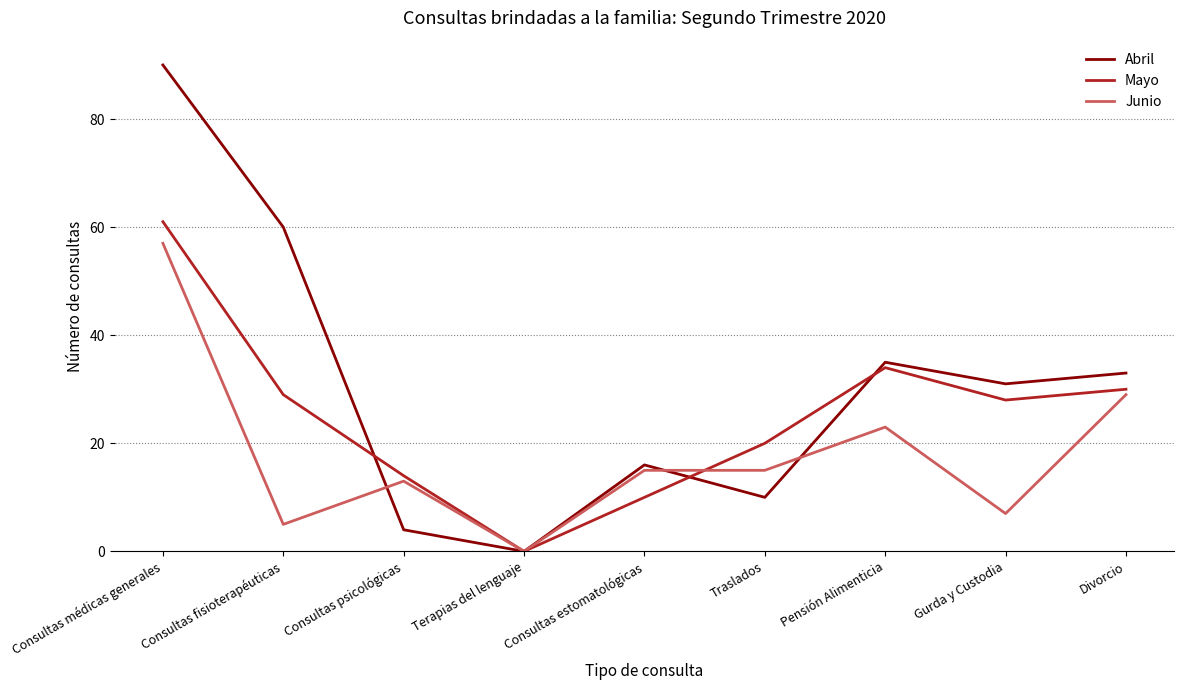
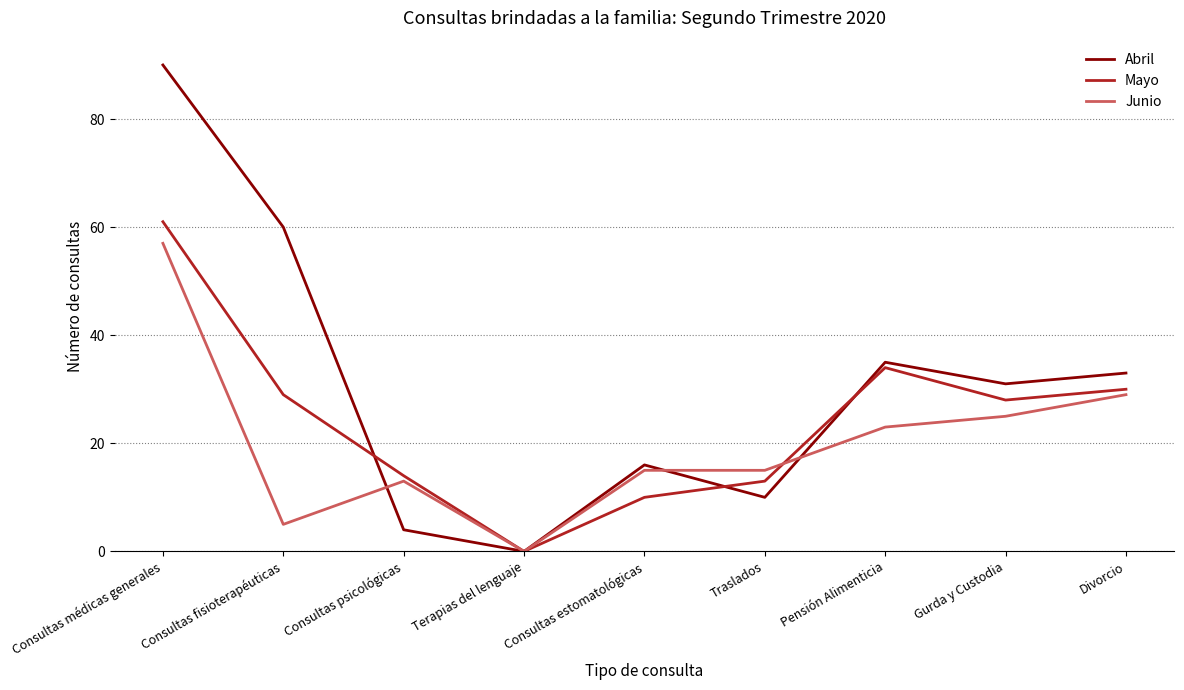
Mayo, Traslados: 20 -> 13
Junio, Gurda y Custodia: 7 -> 25
